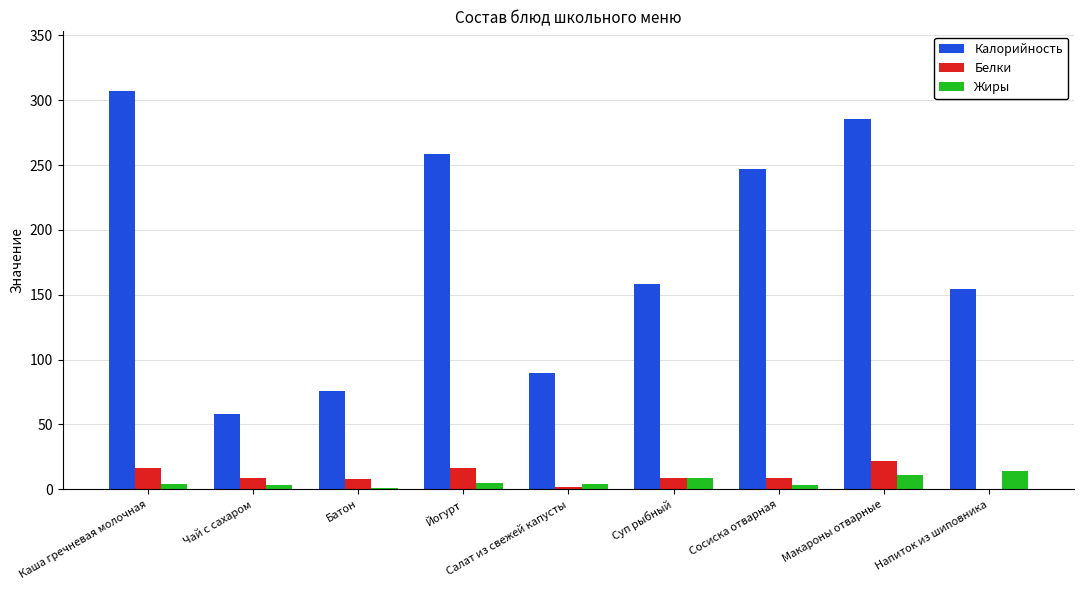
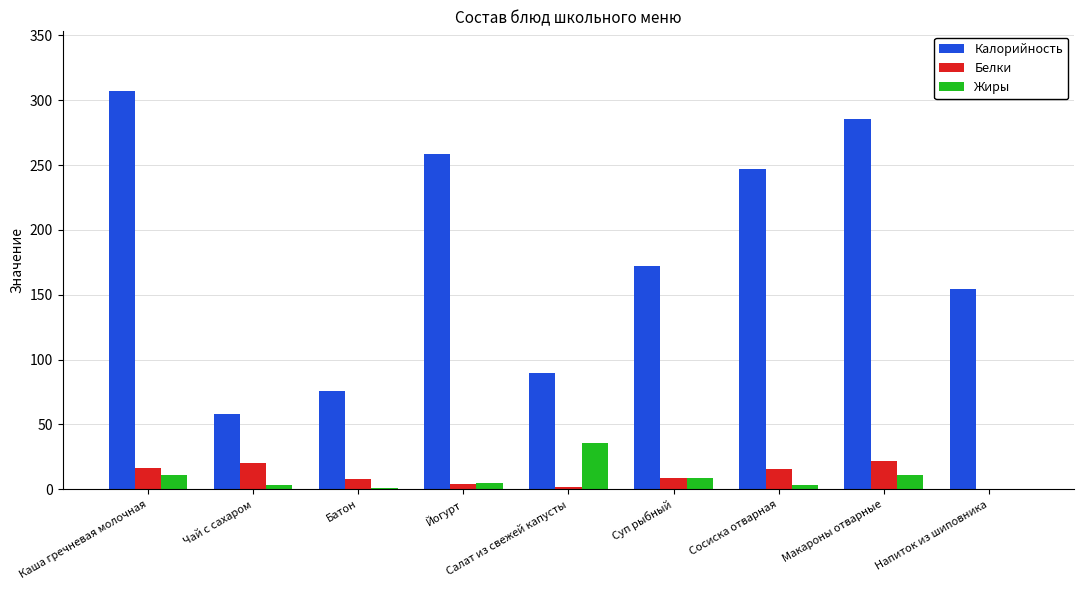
Жиры, Каша гречневая молочная: 4 -> 11
Белки, Чай с сахаром: 9 -> 20
Белки, Йогурт: 17 -> 4
Жиры, Салат из свежей капусты: 5 -> 36
Калорийность, Суп рыбный: 159 -> 172
Белки, Сосиска отварная: 9 -> 15
Жиры, Напиток из шиповника: 14 -> 0
